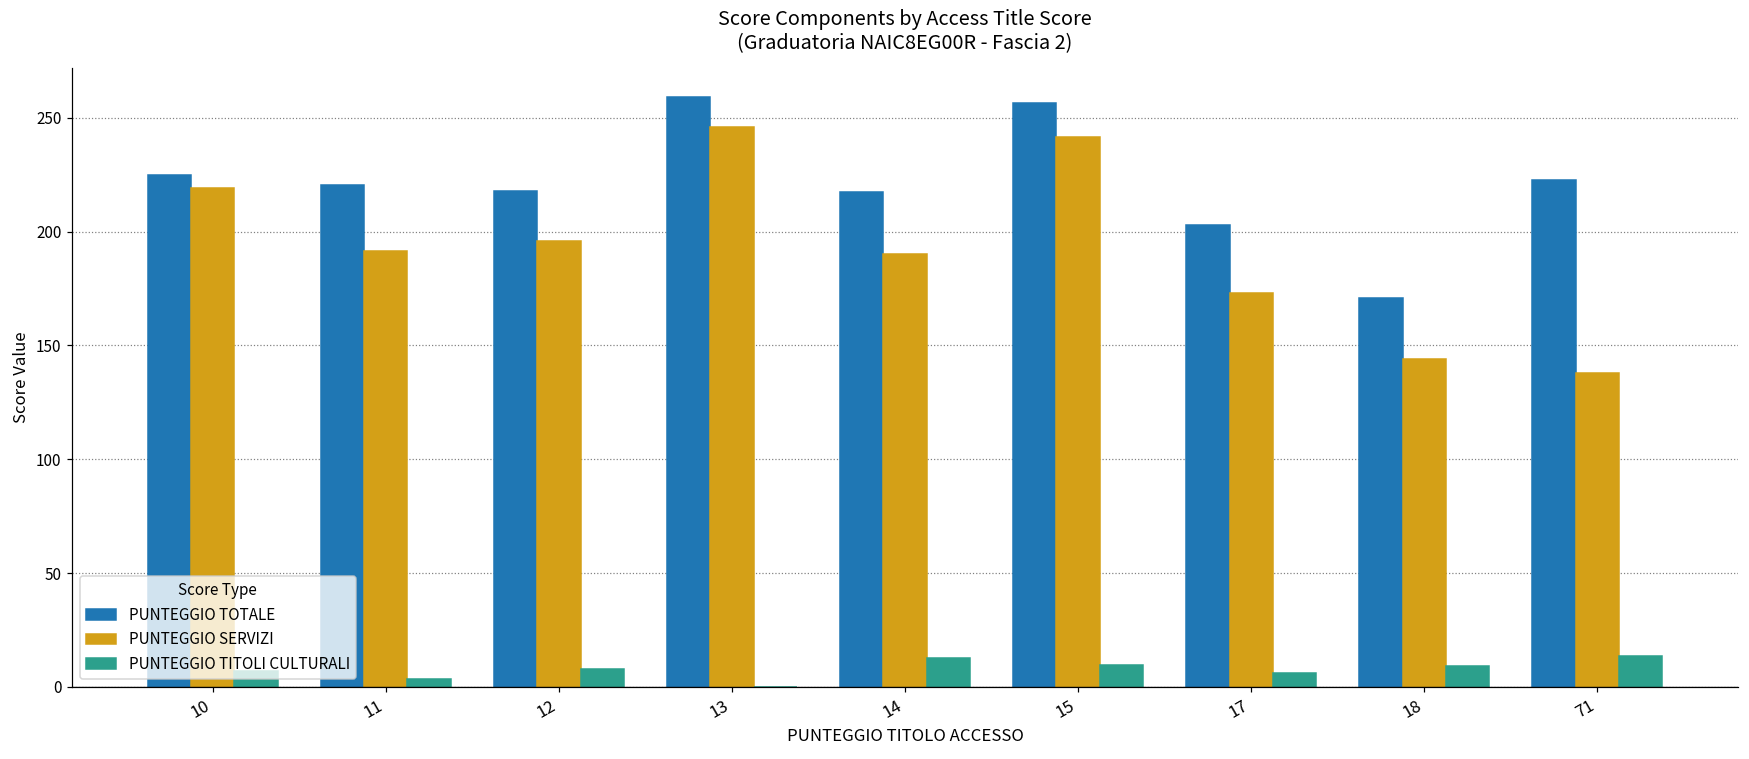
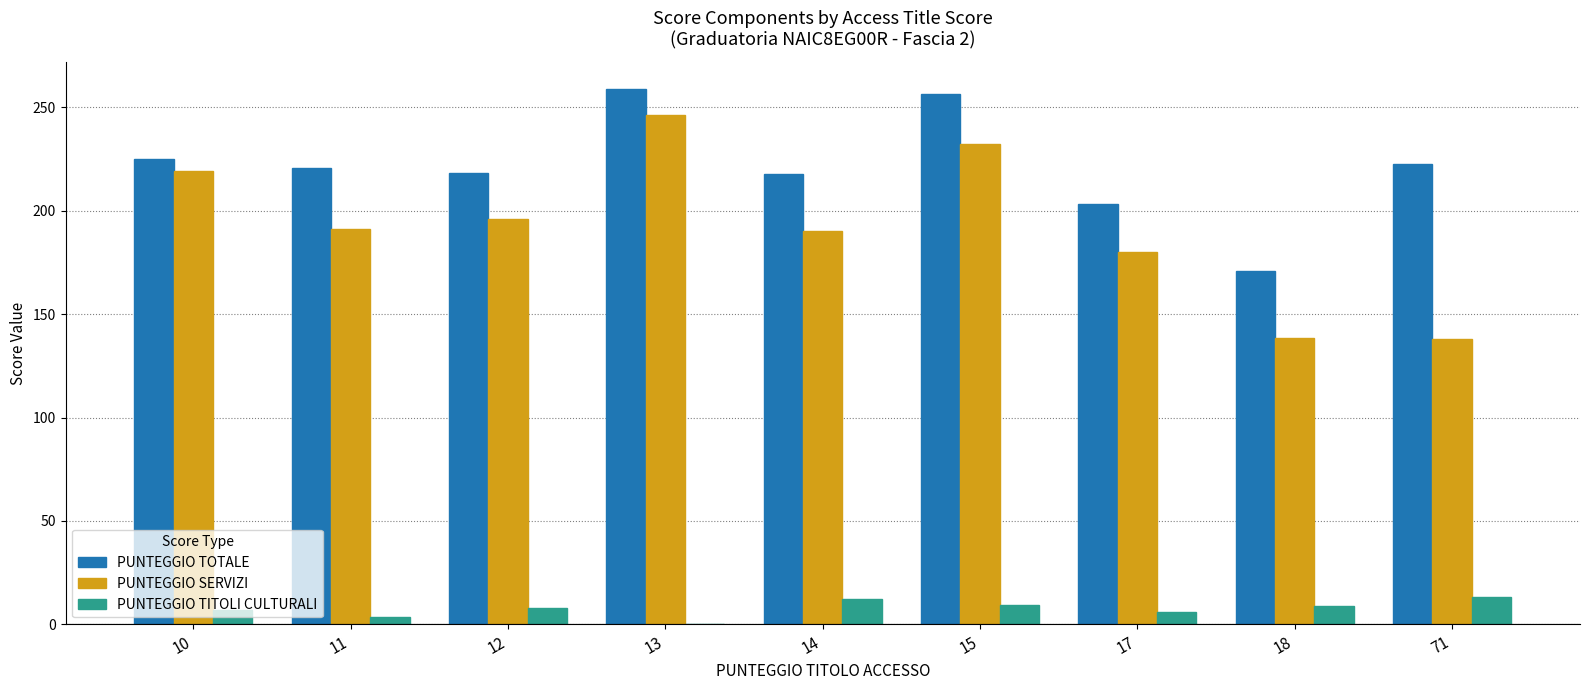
PUNTEGGIO SERVIZI, 15: 241 -> 232
PUNTEGGIO SERVIZI, 17: 173 -> 180
PUNTEGGIO SERVIZI, 18: 144 -> 139
